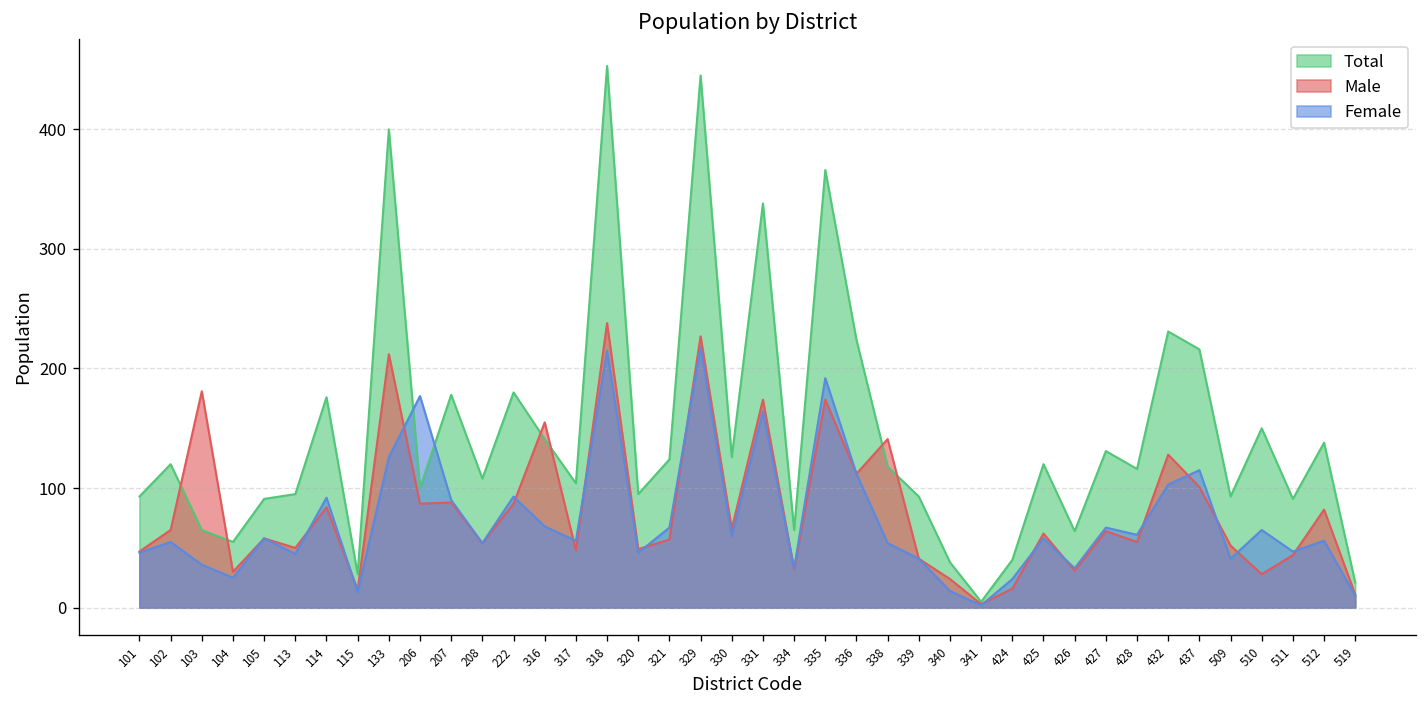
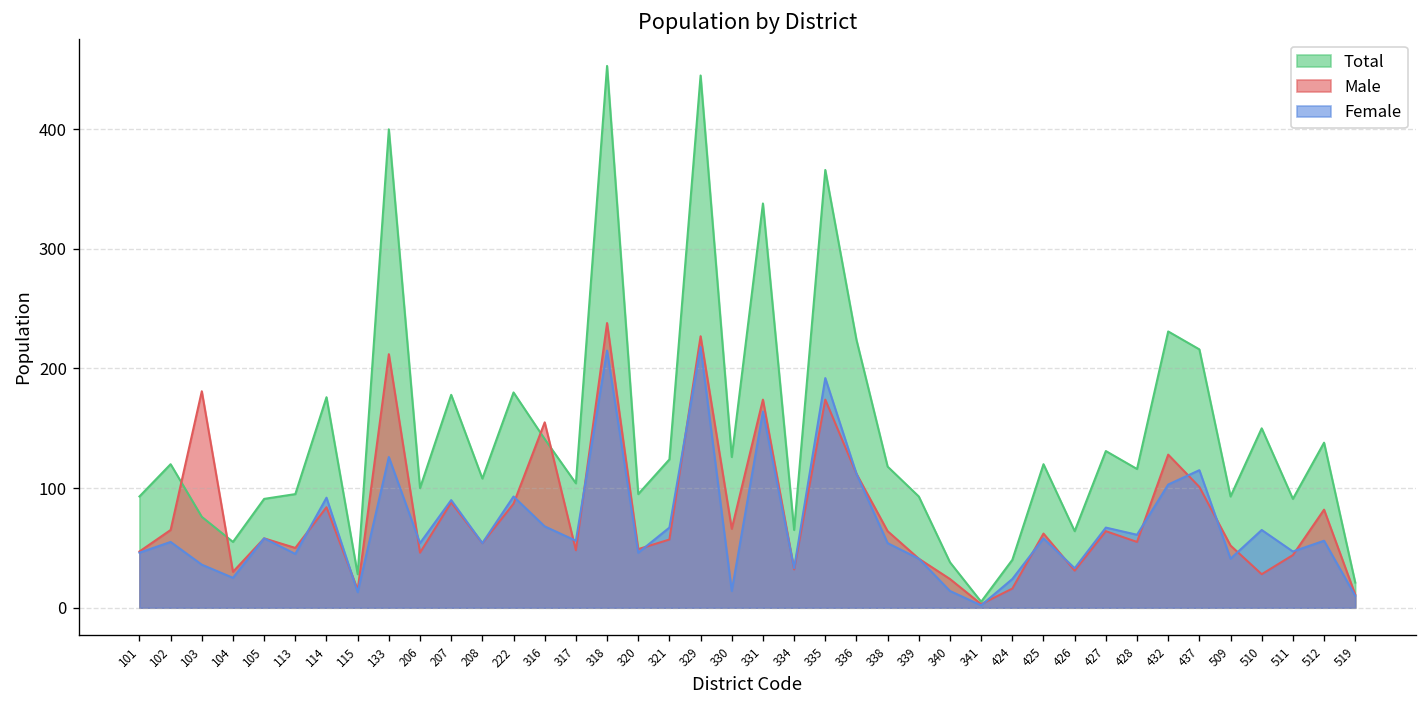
Total, 103: 70 -> 80
Male, 206: 90 -> 50
Female, 206: 180 -> 50
Female, 330: 60 -> 10
Male, 338: 140 -> 60
